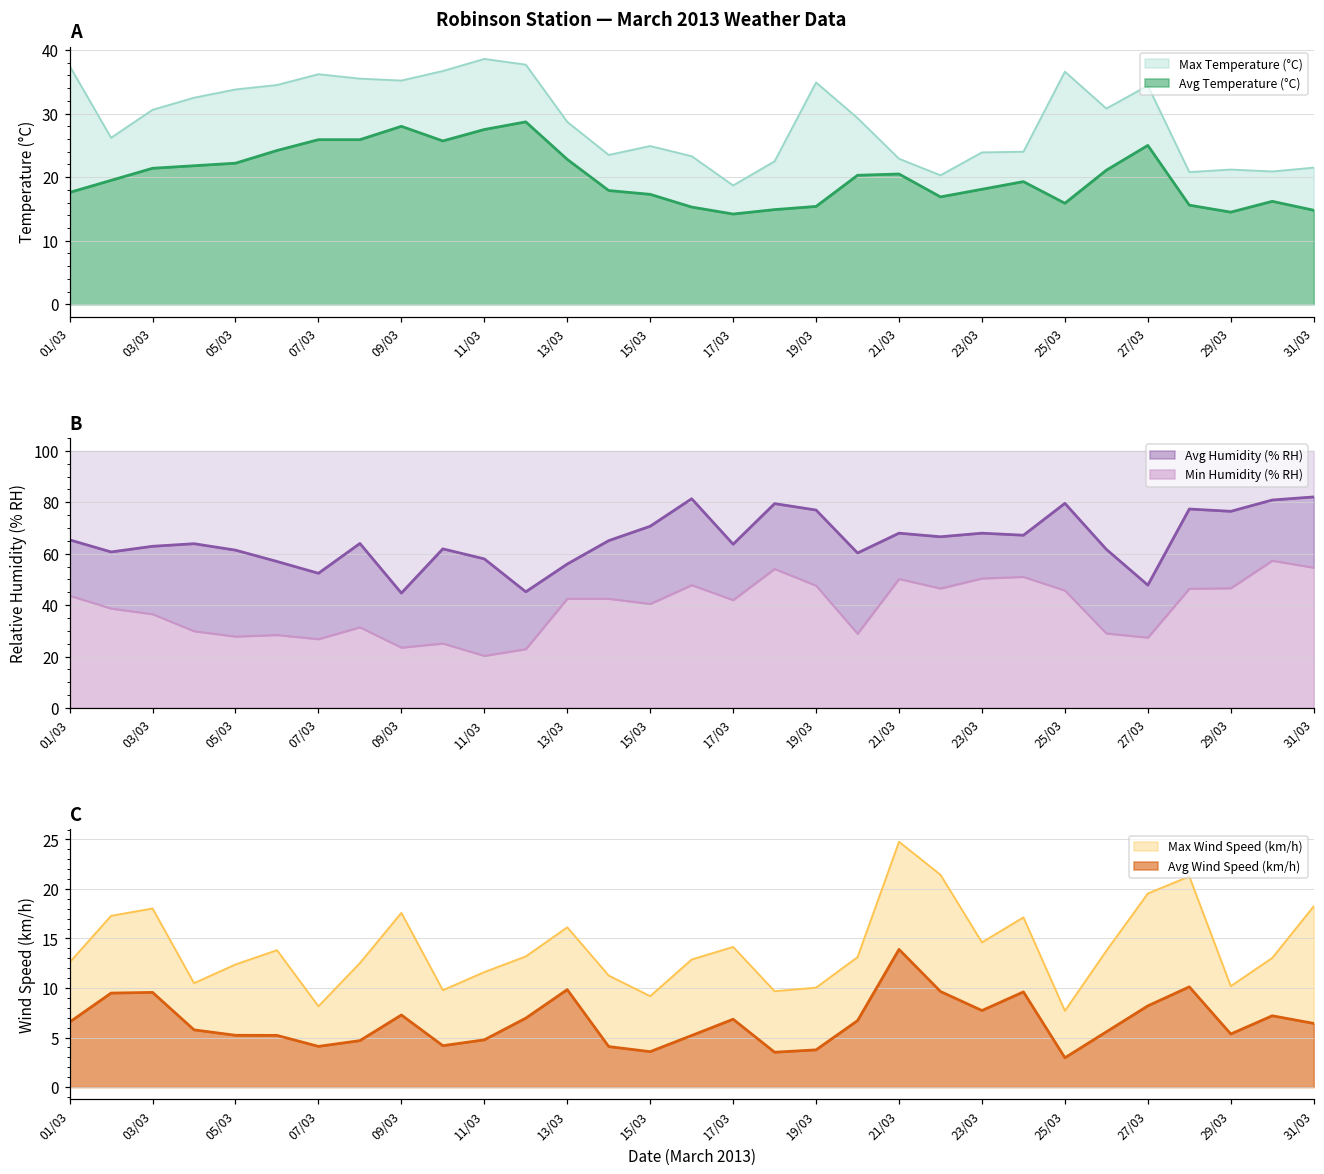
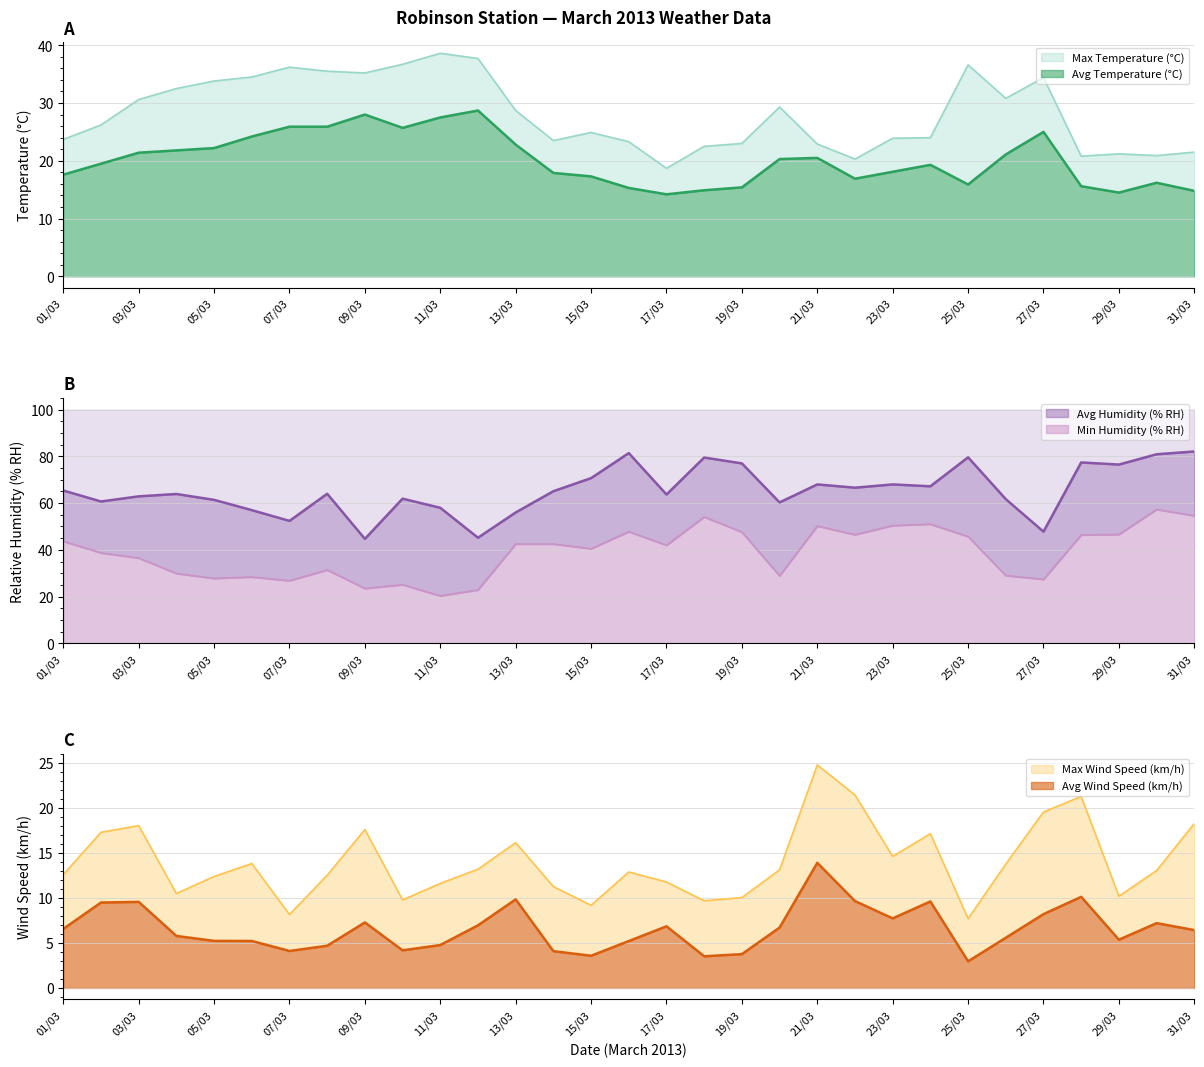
A, Max Temperature (°C), 01/03: 38 -> 24
A, Max Temperature (°C), 19/03: 35 -> 23
C, Max Wind Speed (km/h), 17/03: 14 -> 12
